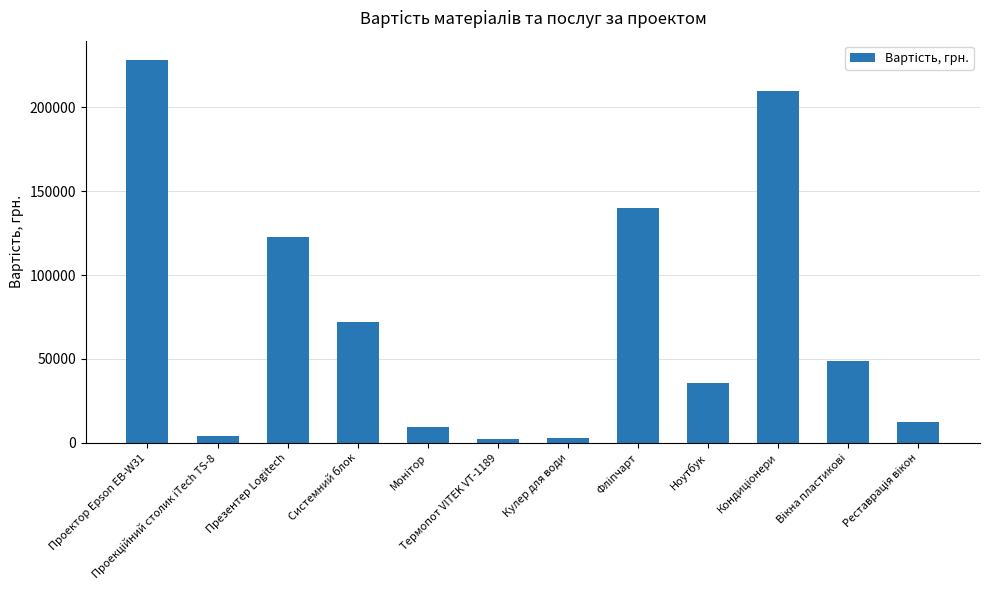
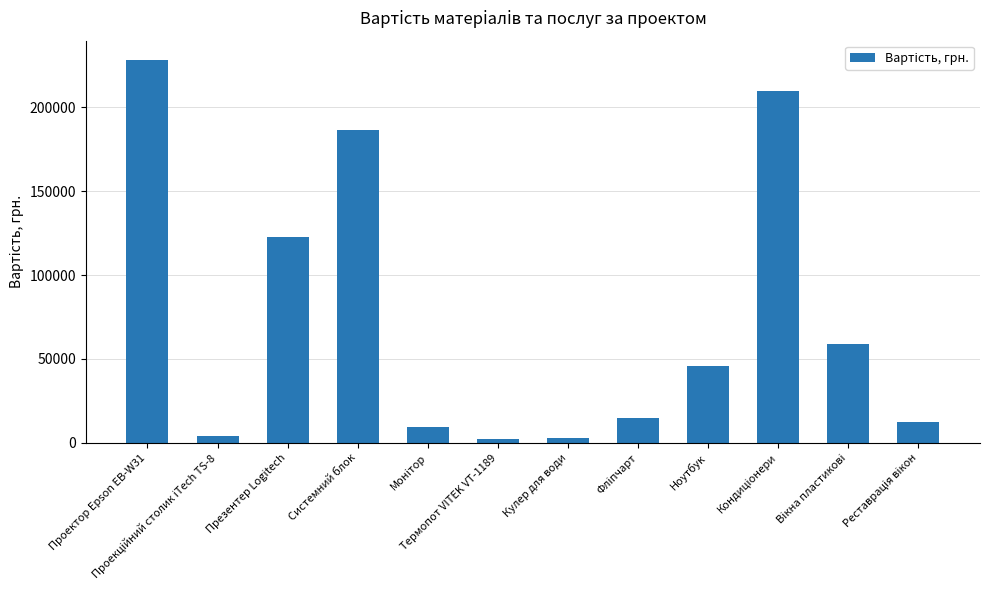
Системний блок: 72000 -> 186000
Фліпчарт: 140000 -> 15000
Ноутбук: 36000 -> 46000
Вікна пластикові: 49000 -> 59000
